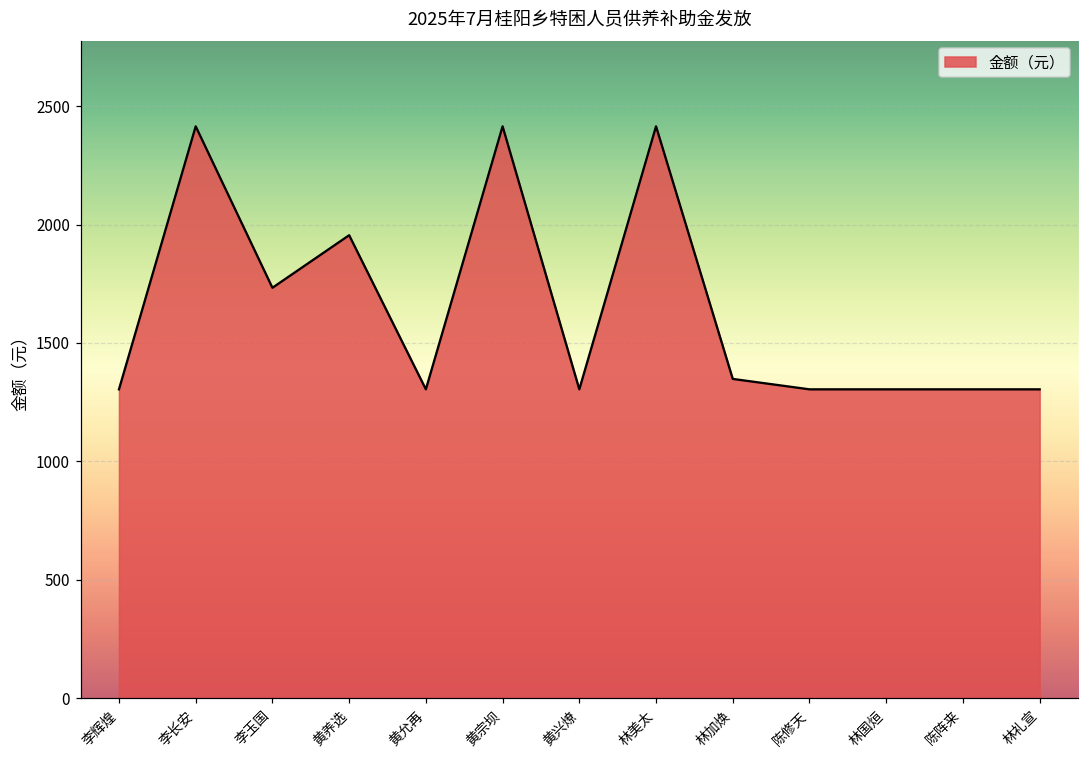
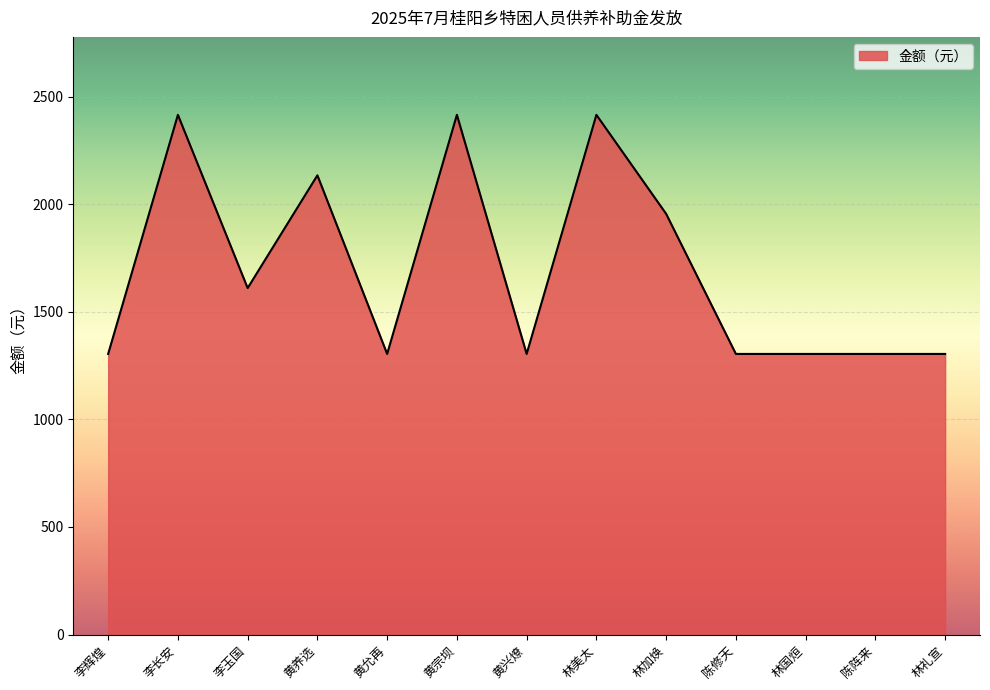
李玉国: 1730 -> 1610
黄养选: 1960 -> 2130
林加焕: 1350 -> 1960
